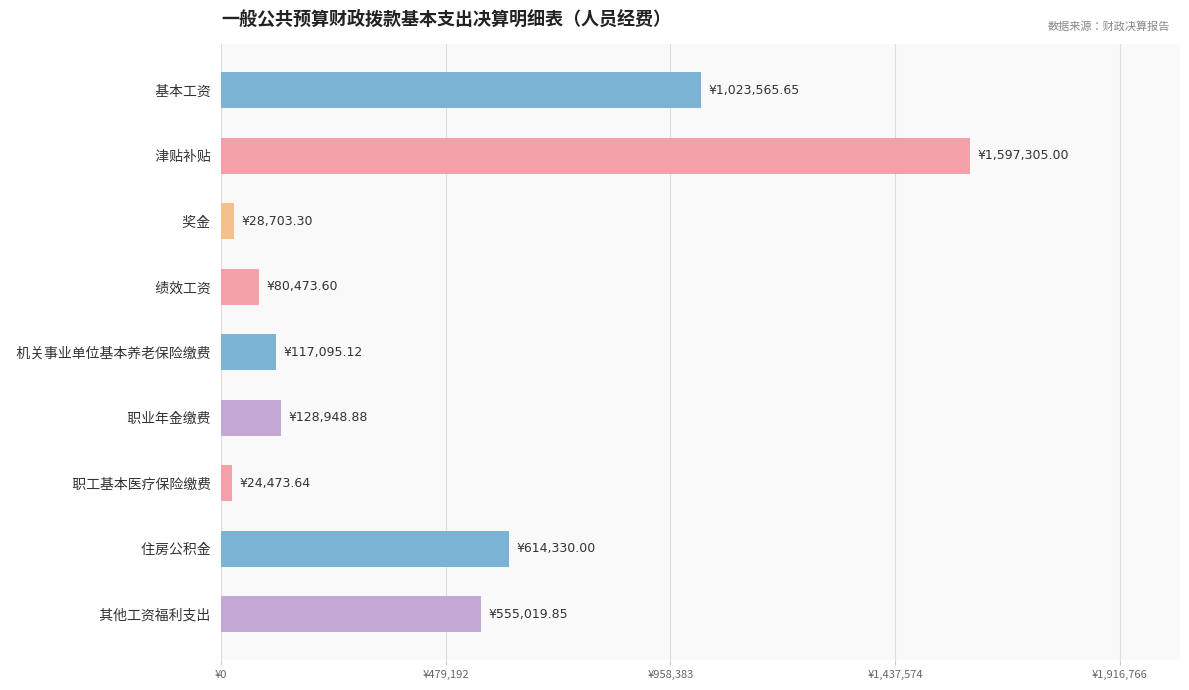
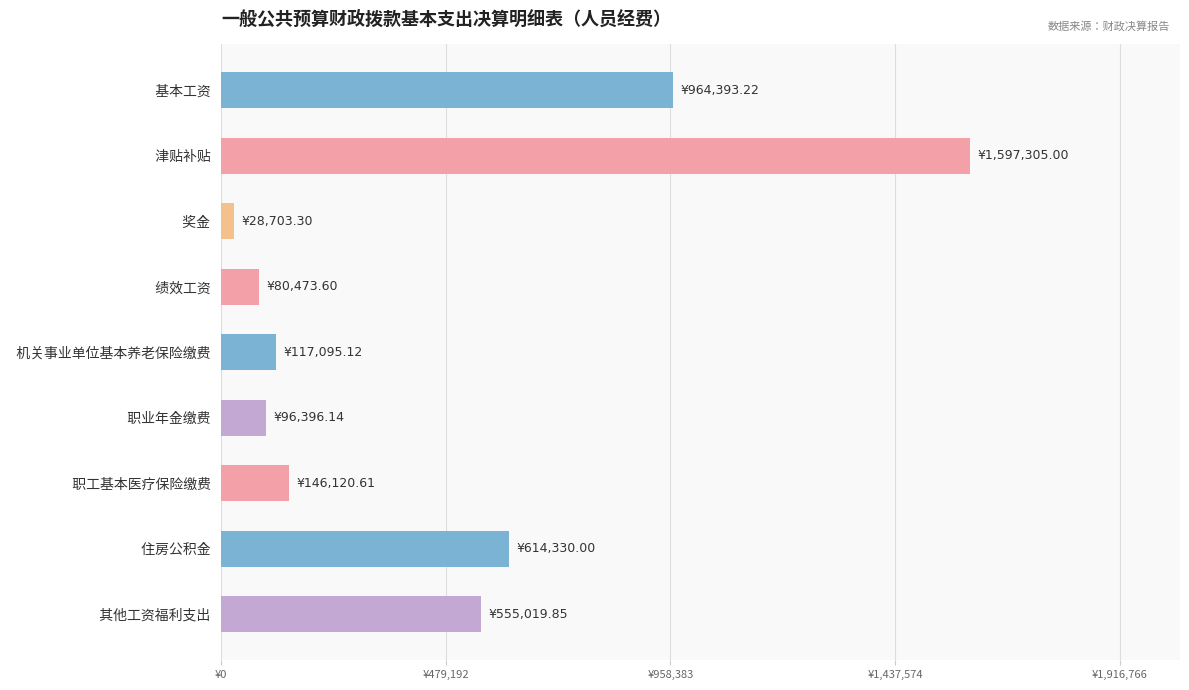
基本工资: ¥1,023,565.65 -> ¥964,393.22
职业年金缴费: ¥128,948.88 -> ¥96,396.14
职工基本医疗保险缴费: ¥24,473.64 -> ¥146,120.61
